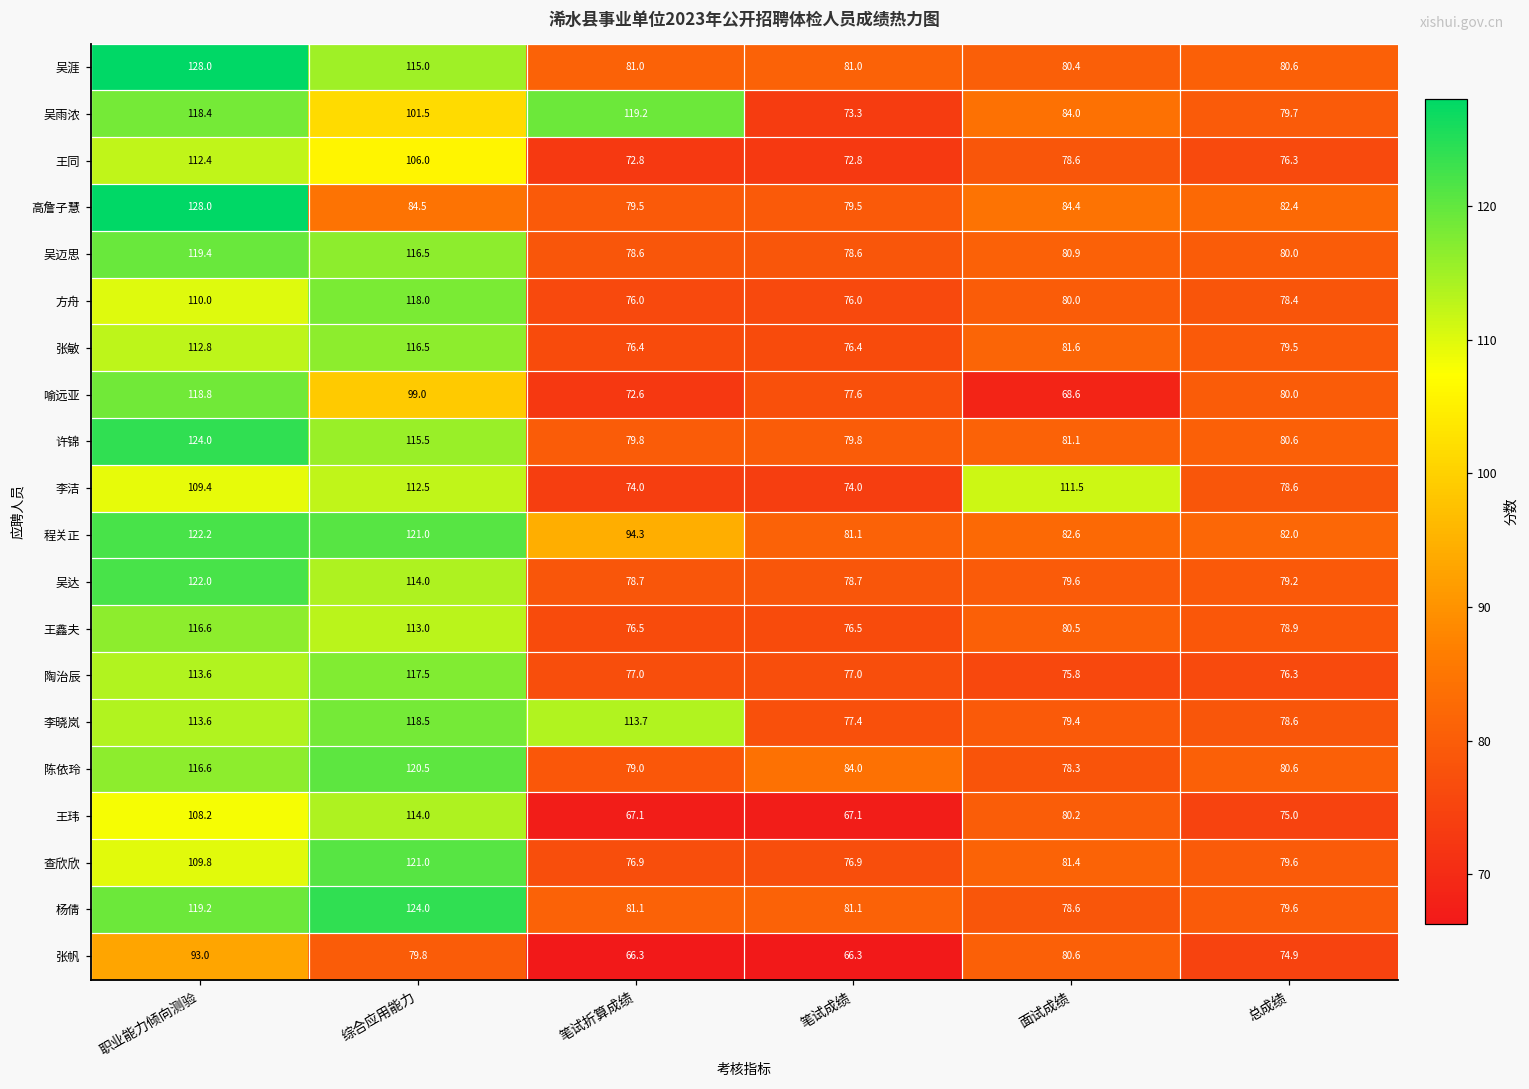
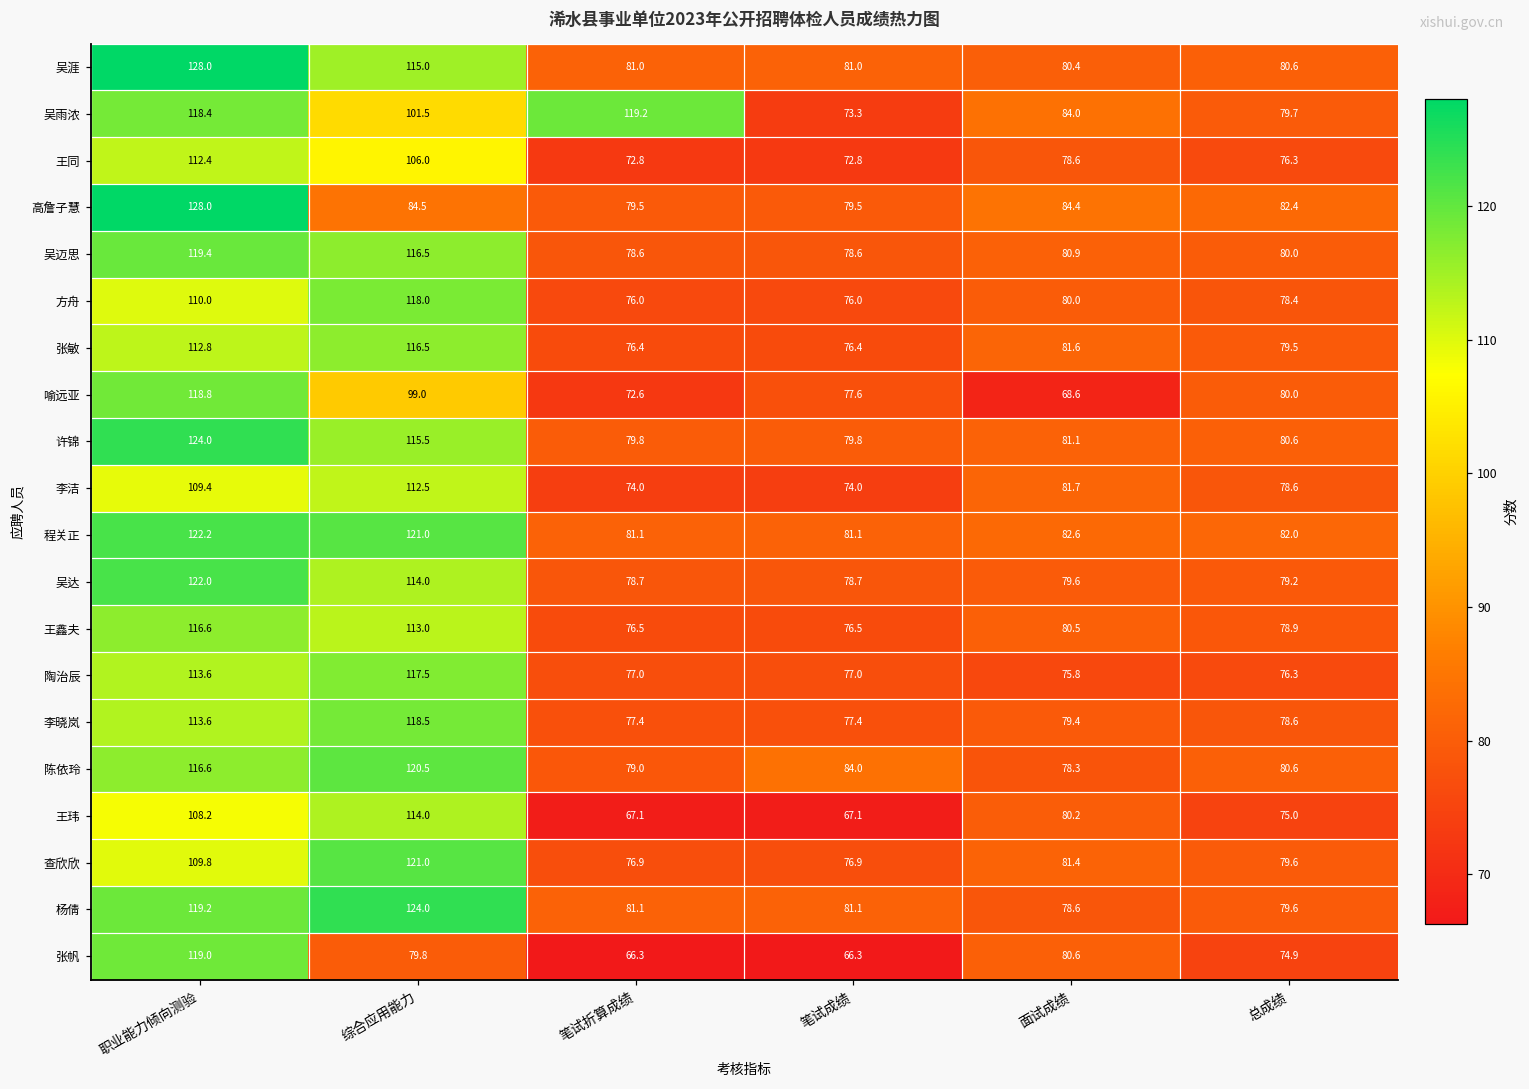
李洁, 面试成绩: 111.5 -> 81.7
程关正, 笔试折算成绩: 94.3 -> 81.1
李晓岚, 笔试折算成绩: 113.7 -> 77.4
张帆, 职业能力倾向测验: 93.0 -> 119.0
